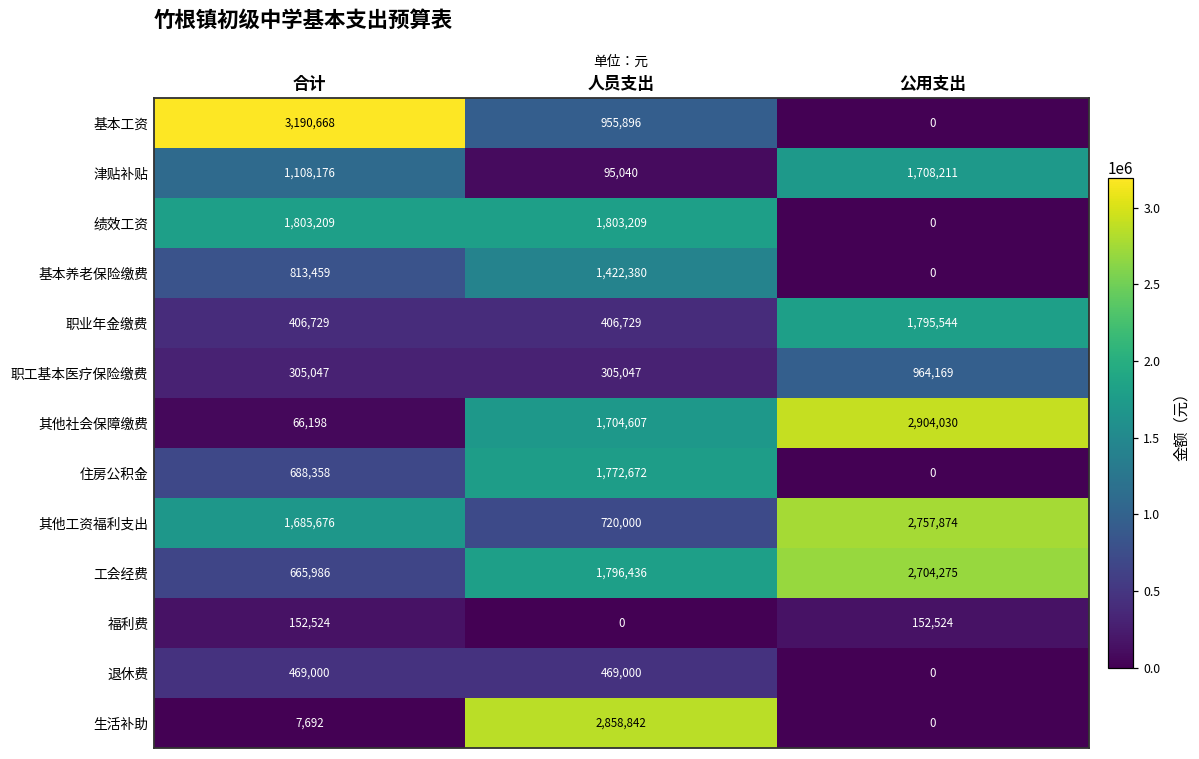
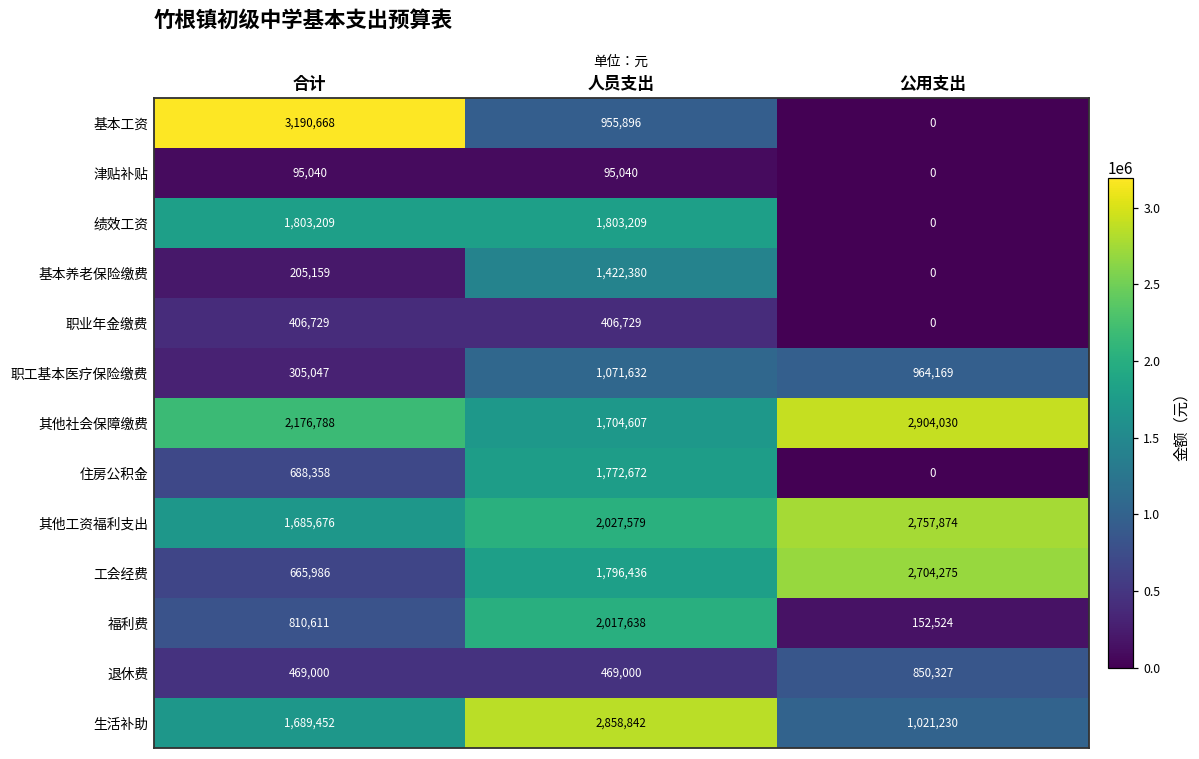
津贴补贴, 合计: 1,108,176 -> 95,040
津贴补贴, 公用支出: 1,708,211 -> 0
基本养老保险缴费, 合计: 813,459 -> 205,159
职业年金缴费, 公用支出: 1,795,544 -> 0
职工基本医疗保险缴费, 人员支出: 305,047 -> 1,071,632
其他社会保障缴费, 合计: 66,198 -> 2,176,788
其他工资福利支出, 人员支出: 720,000 -> 2,027,579
福利费, 合计: 152,524 -> 810,611
福利费, 人员支出: 0 -> 2,017,638
退休费, 公用支出: 0 -> 850,327
生活补助, 合计: 7,692 -> 1,689,452
生活补助, 公用支出: 0 -> 1,021,230
